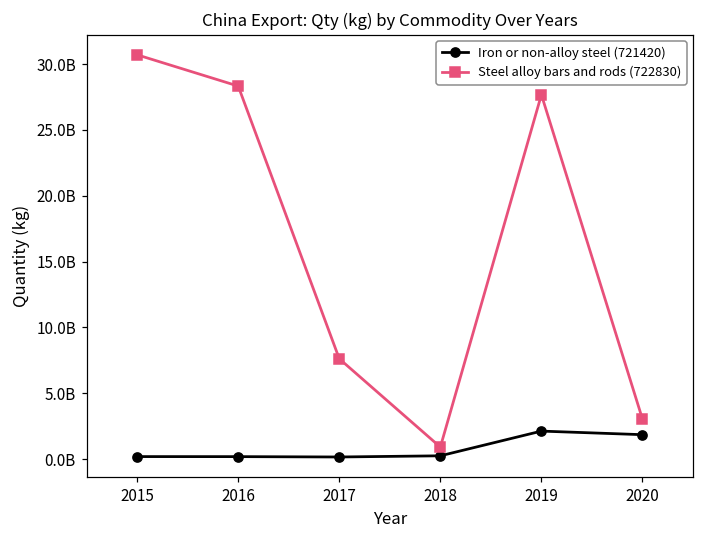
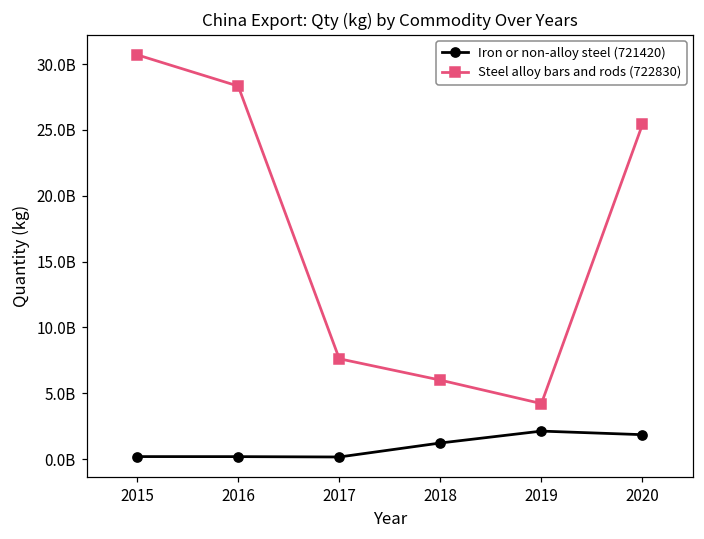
Iron or non-alloy steel (721420), 2018: 200000000 -> 1200000000
Steel alloy bars and rods (722830), 2018: 900000000 -> 6000000000
Steel alloy bars and rods (722830), 2019: 27700000000 -> 4200000000
Steel alloy bars and rods (722830), 2020: 3000000000 -> 25400000000
